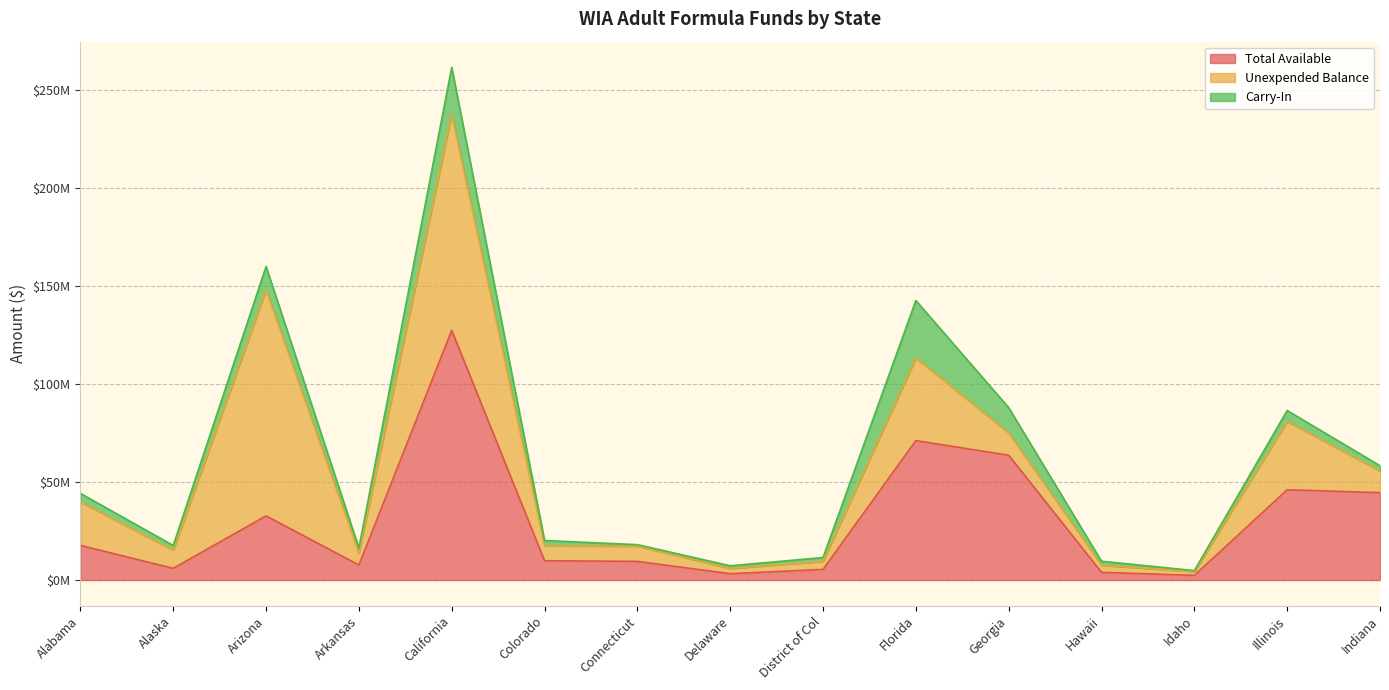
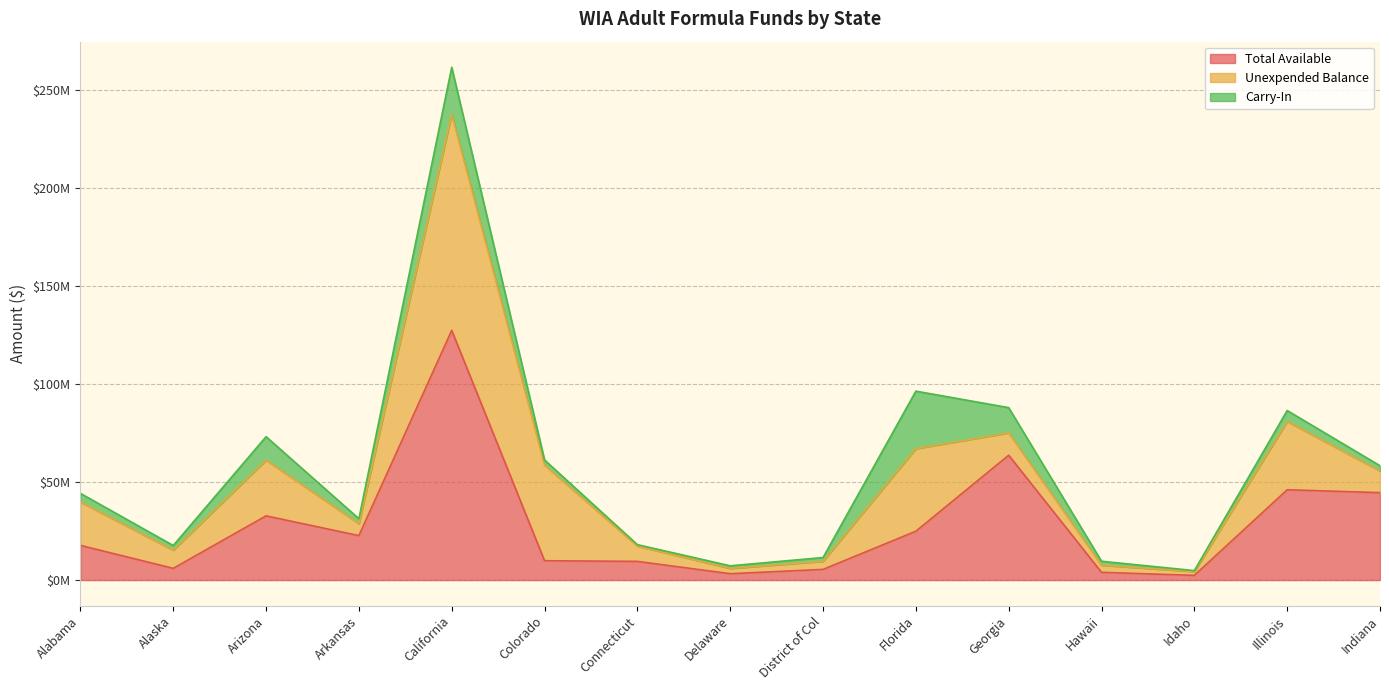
Unexpended Balance, Arizona: $115000000 -> $28000000
Total Available, Arkansas: $8000000 -> $23000000
Unexpended Balance, Colorado: $8000000 -> $49000000
Total Available, Florida: $71000000 -> $25000000
